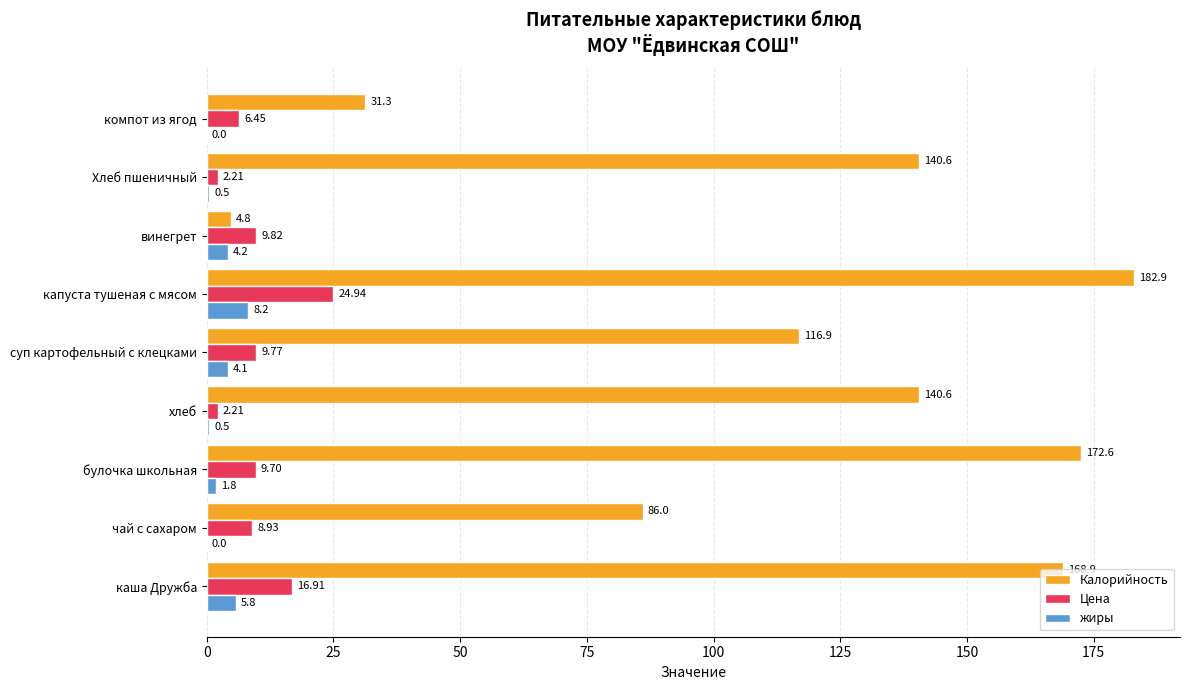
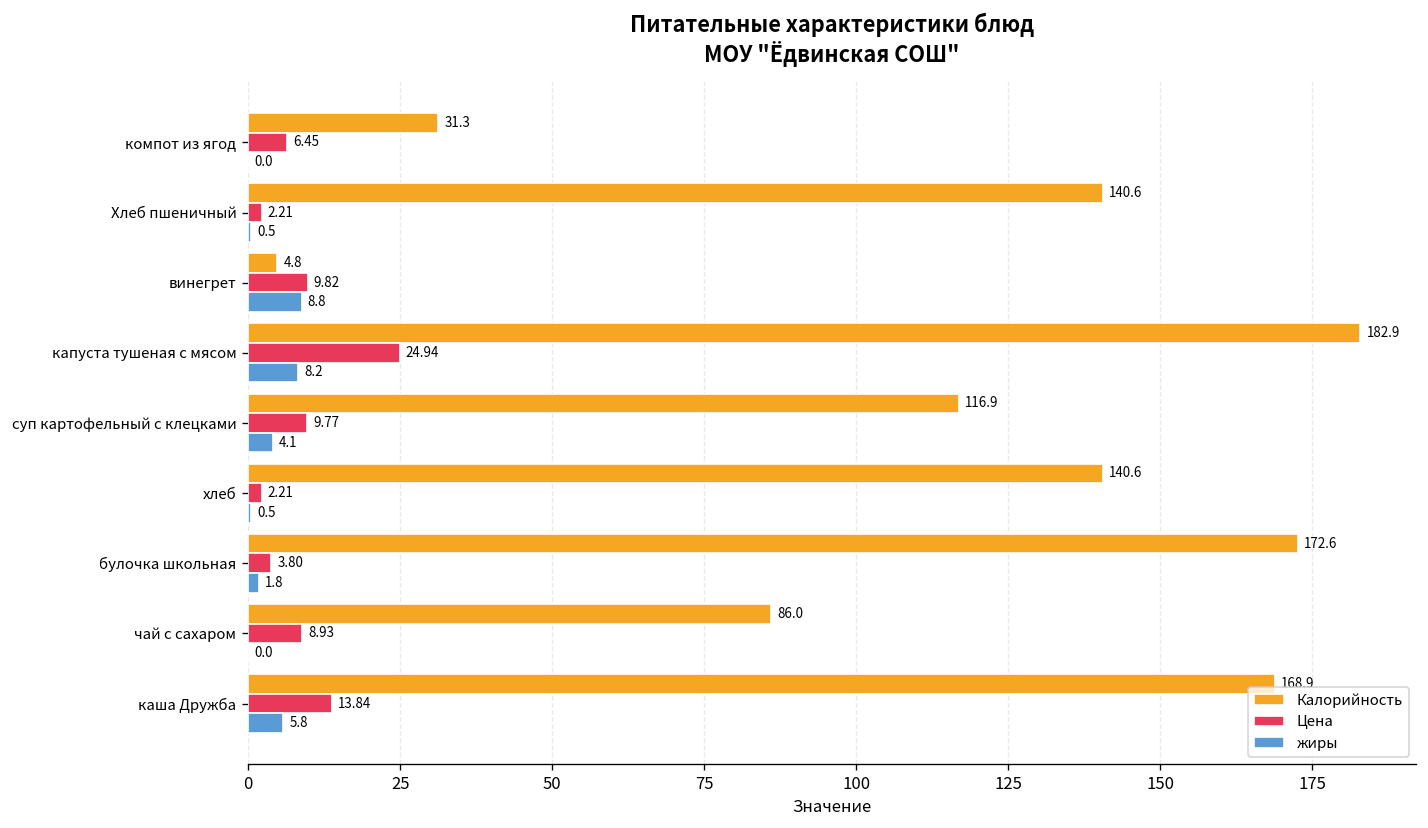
жиры, винегрет: 4.2 -> 8.8
Цена, булочка школьная: 9.70 -> 3.80
Цена, каша Дружба: 16.91 -> 13.84
